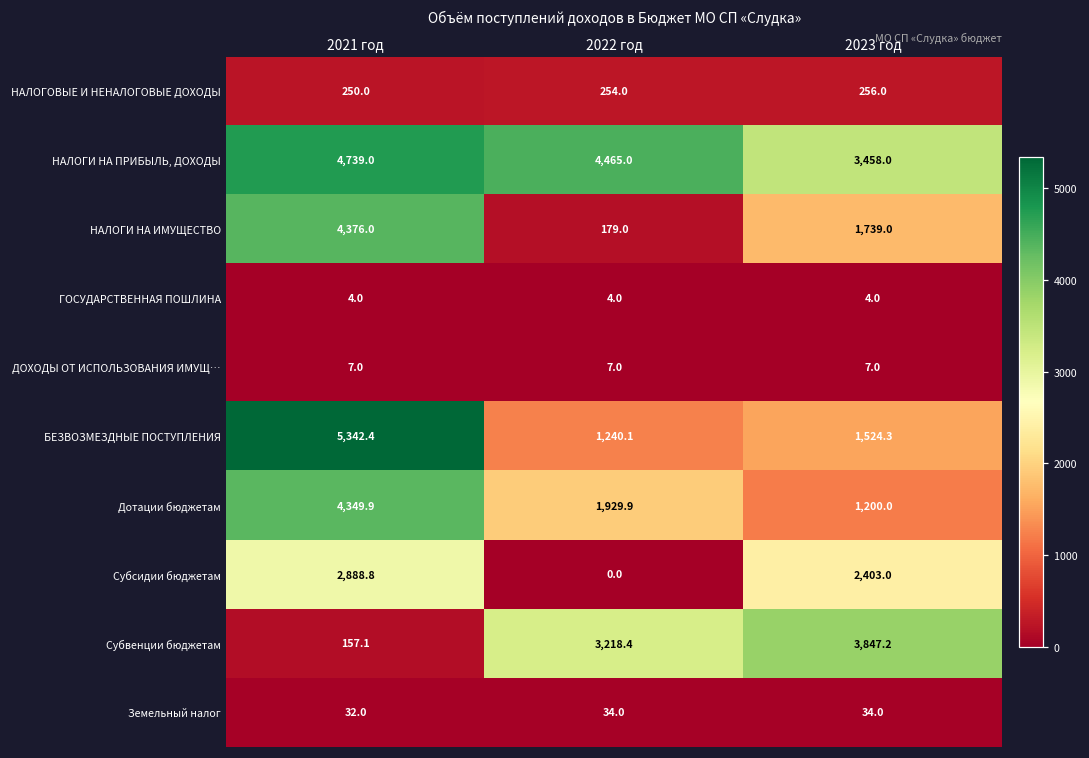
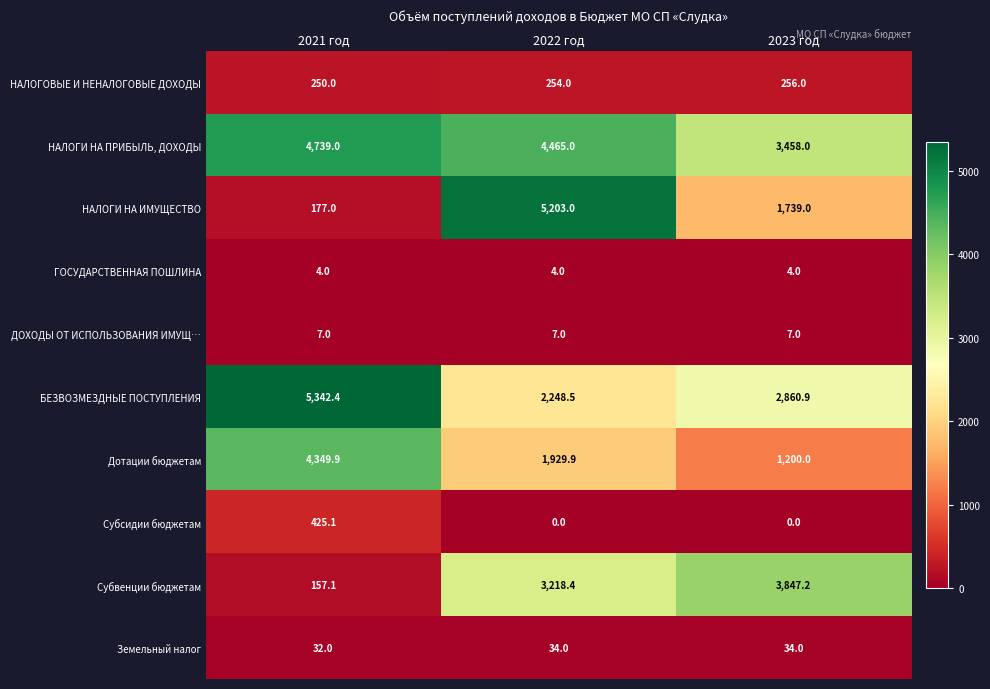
НАЛОГИ НА ИМУЩЕСТВО, 2021 год: 4,376.0 -> 177.0
НАЛОГИ НА ИМУЩЕСТВО, 2022 год: 179.0 -> 5,203.0
БЕЗВОЗМЕЗДНЫЕ ПОСТУПЛЕНИЯ, 2022 год: 1,240.1 -> 2,248.5
БЕЗВОЗМЕЗДНЫЕ ПОСТУПЛЕНИЯ, 2023 год: 1,524.3 -> 2,860.9
Субсидии бюджетам, 2021 год: 2,888.8 -> 425.1
Субсидии бюджетам, 2023 год: 2,403.0 -> 0.0
